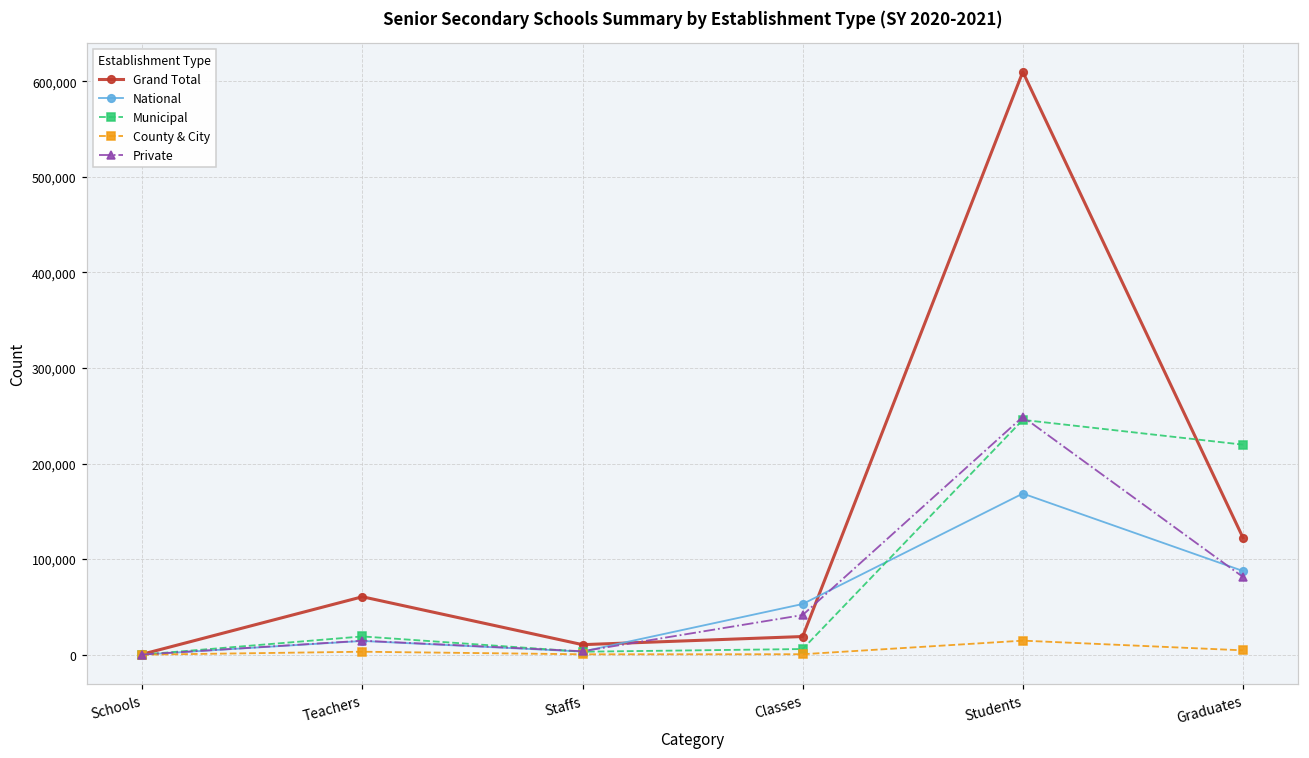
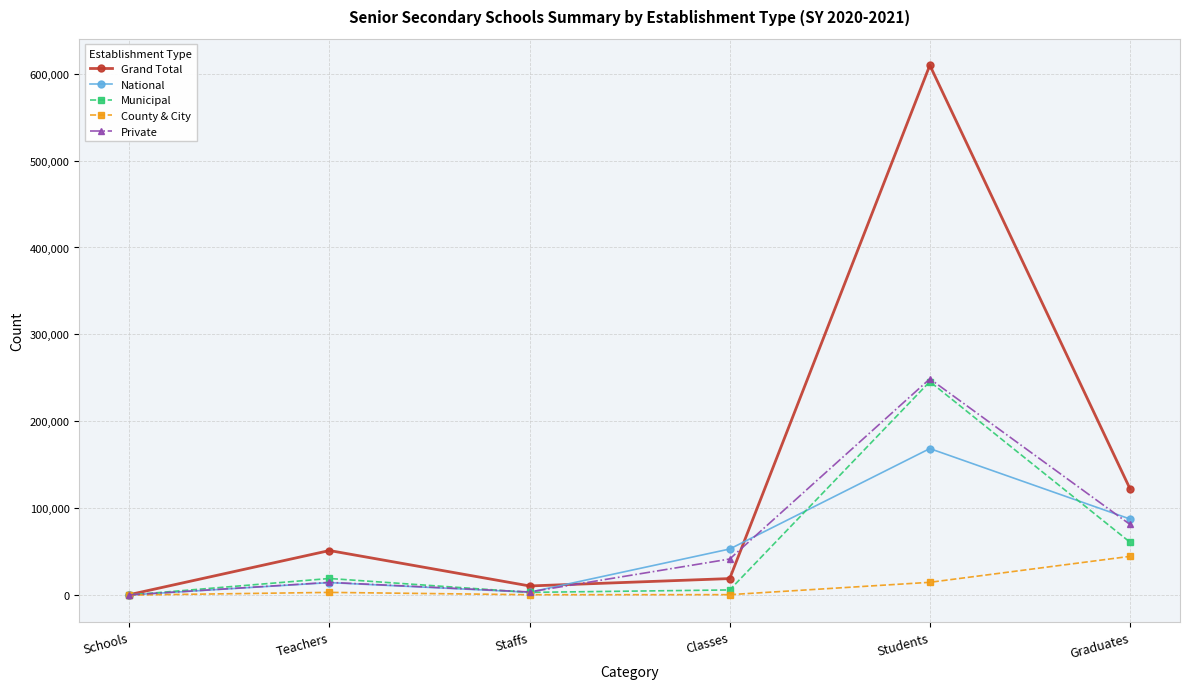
Grand Total, Teachers: 60,000 -> 50,000
Municipal, Graduates: 220,000 -> 60,000
County & City, Graduates: 0 -> 40,000
